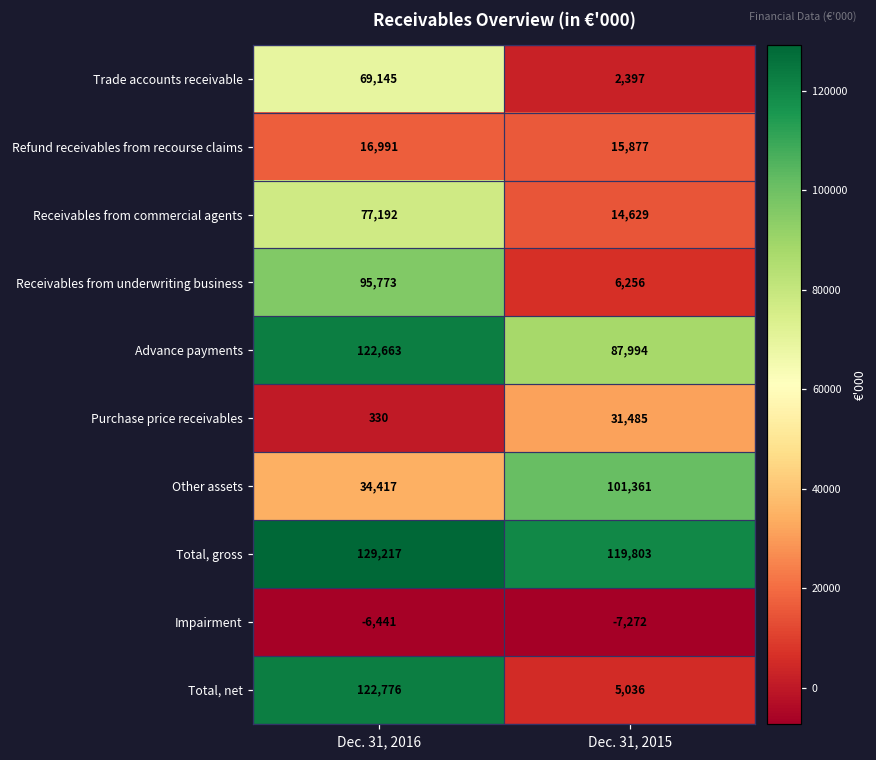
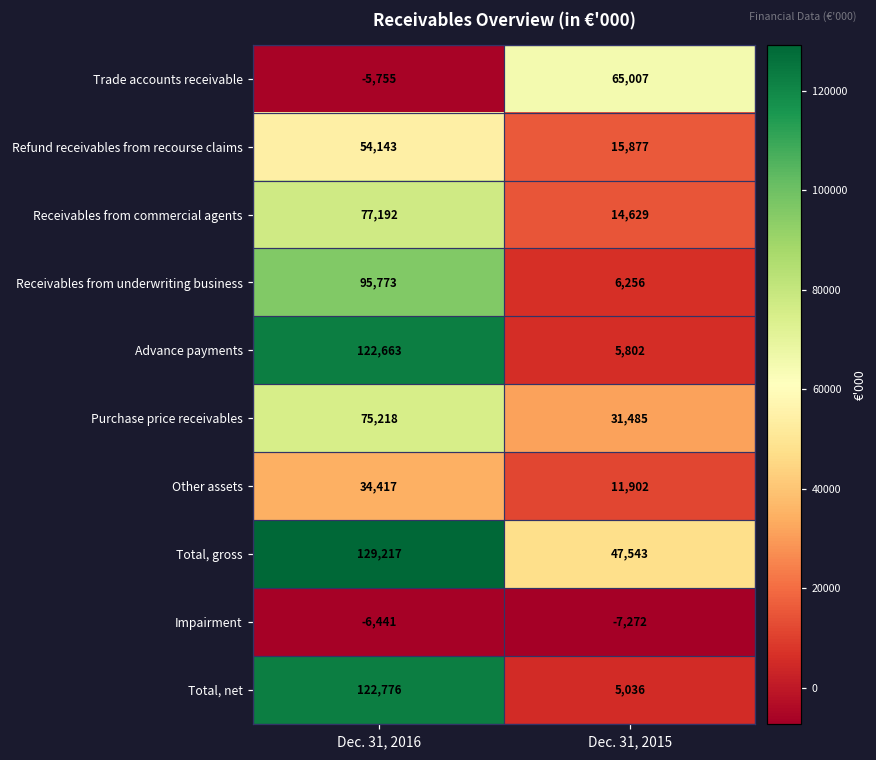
Trade accounts receivable, Dec. 31, 2016: 69,145 -> -5,755
Trade accounts receivable, Dec. 31, 2015: 2,397 -> 65,007
Refund receivables from recourse claims, Dec. 31, 2016: 16,991 -> 54,143
Advance payments, Dec. 31, 2015: 87,994 -> 5,802
Purchase price receivables, Dec. 31, 2016: 330 -> 75,218
Other assets, Dec. 31, 2015: 101,361 -> 11,902
Total, gross, Dec. 31, 2015: 119,803 -> 47,543
